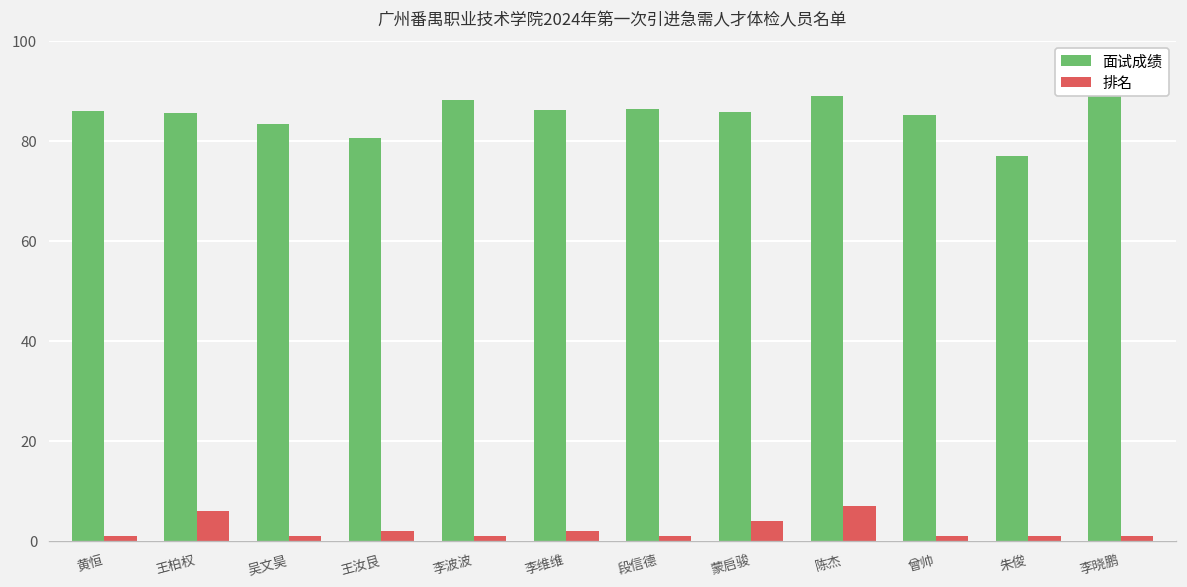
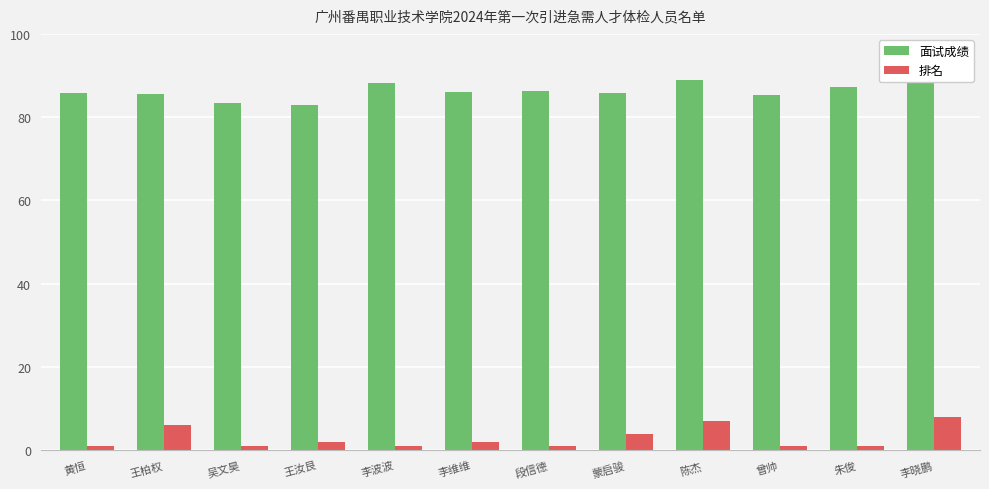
面试成绩, 王汝艮: 81 -> 83
面试成绩, 朱俊: 77 -> 87
排名, 李晓鹏: 1 -> 8
